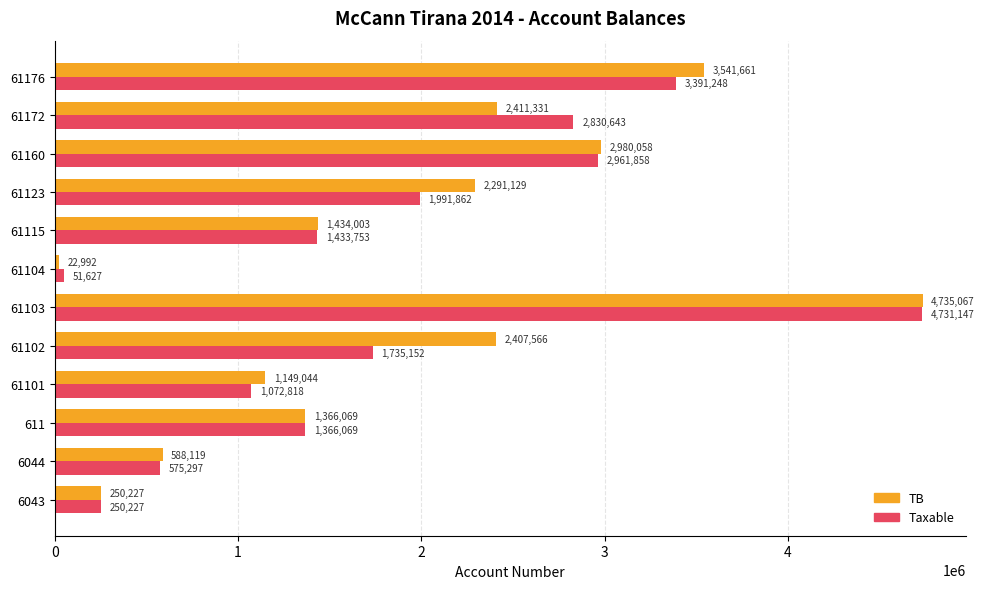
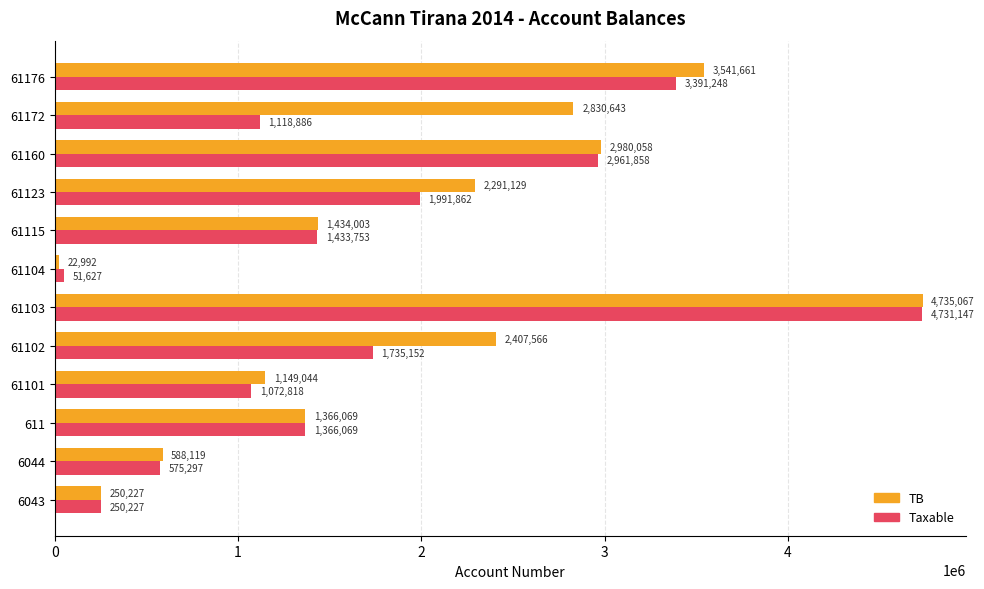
TB, 61172: 2,411,331 -> 2,830,643
Taxable, 61172: 2,830,643 -> 1,118,886
